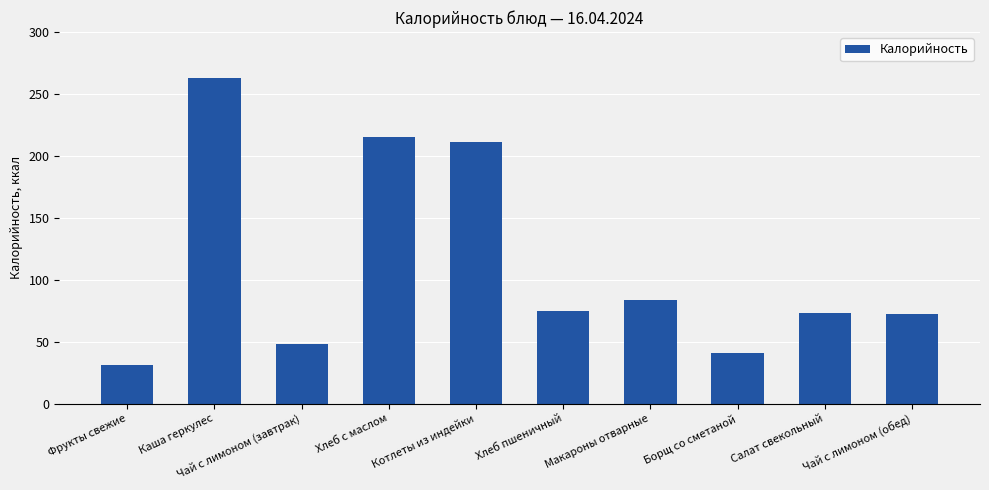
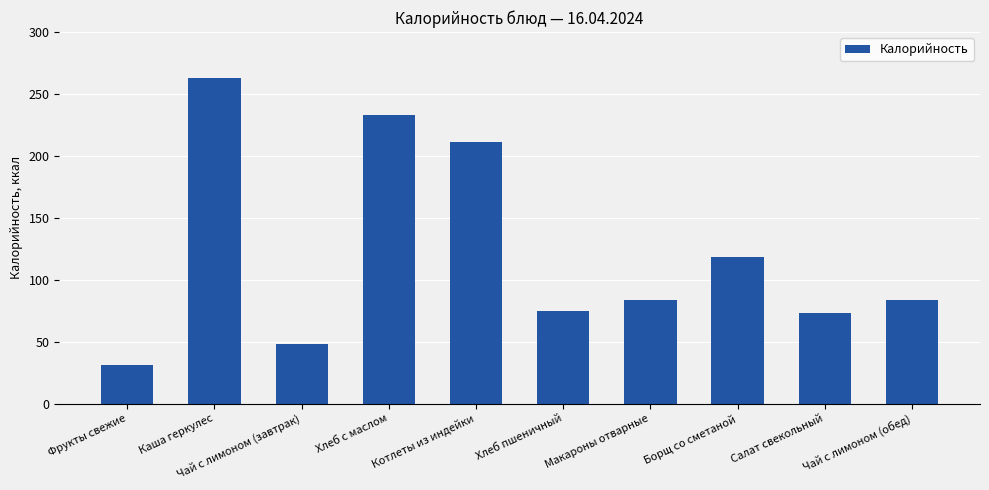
Хлеб с маслом: 215 -> 233
Борщ со сметаной: 41 -> 118
Чай с лимоном (обед): 72 -> 84
